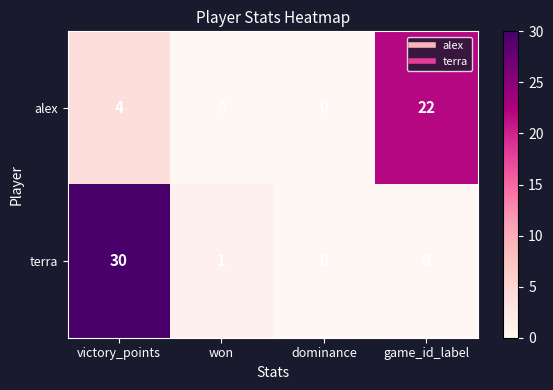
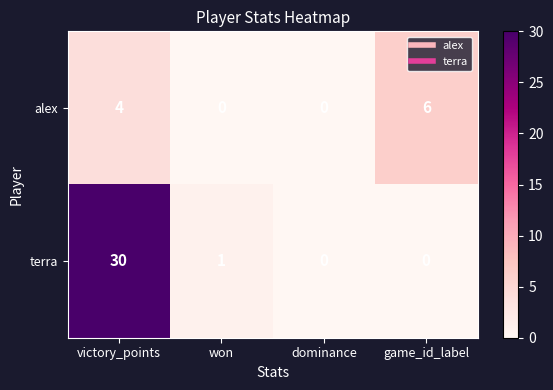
alex, game_id_label: 22 -> 6
